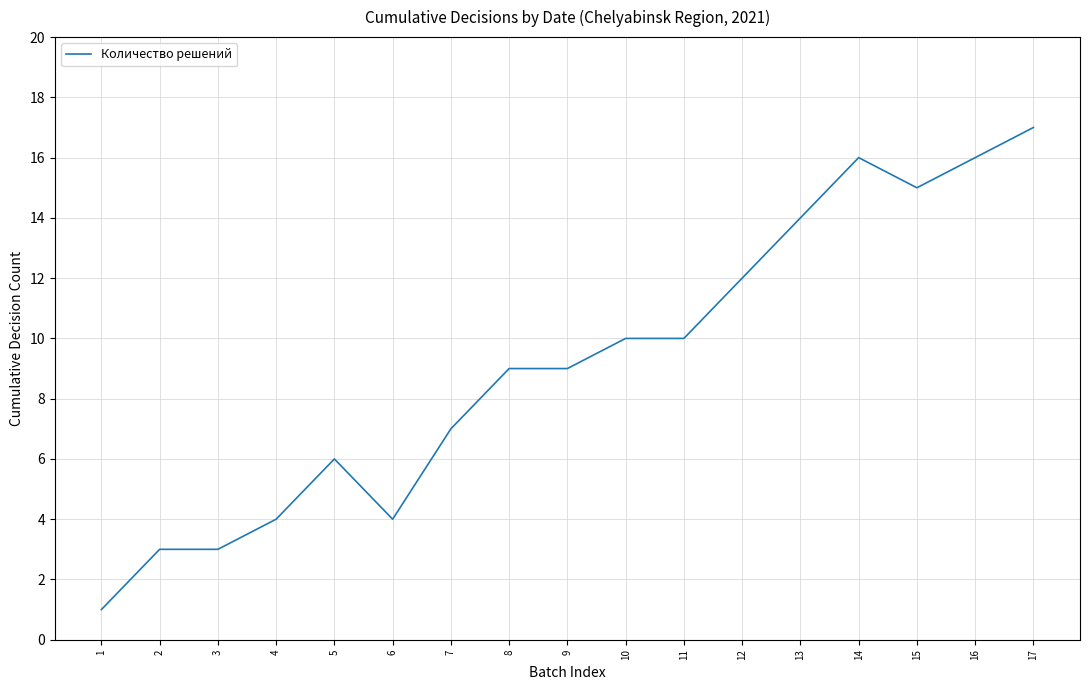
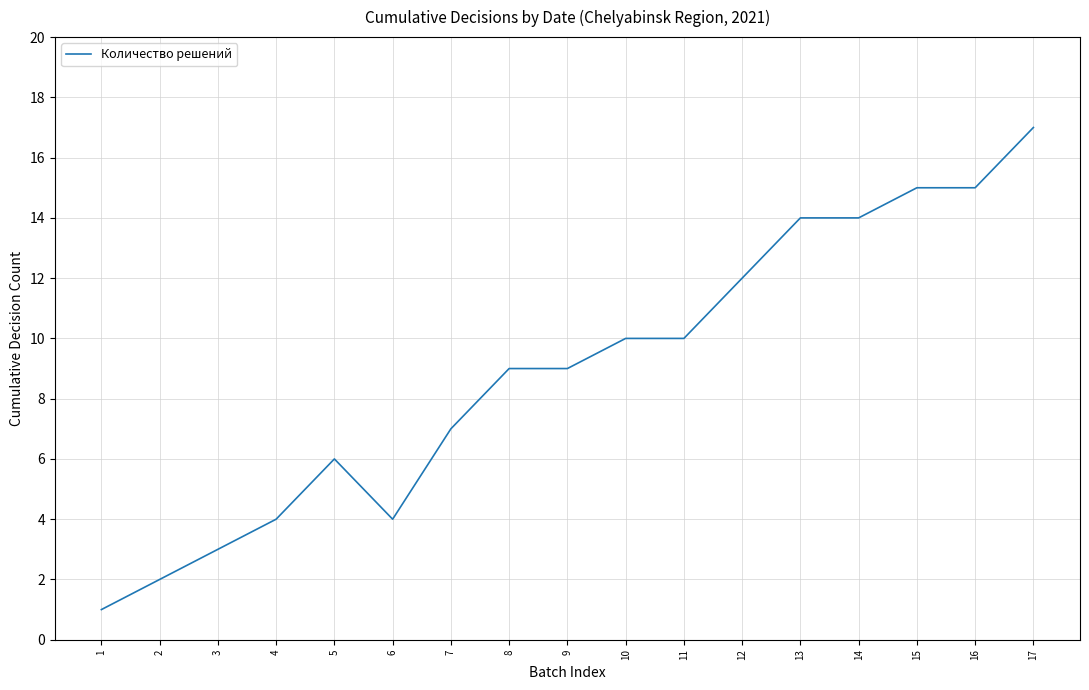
2: 3 -> 2
14: 16 -> 14
16: 16 -> 15
